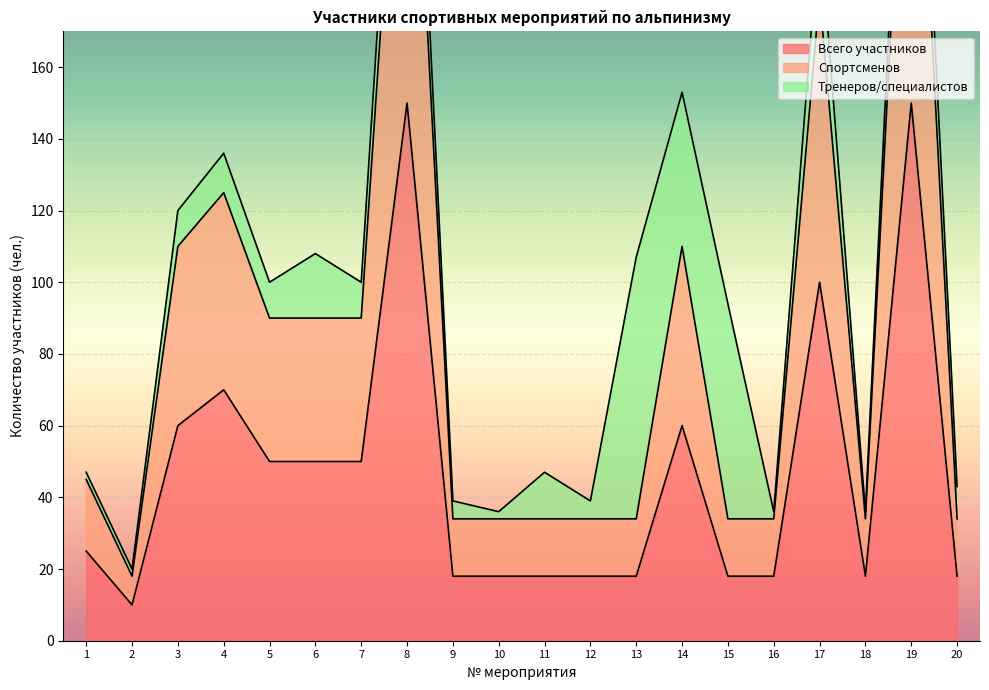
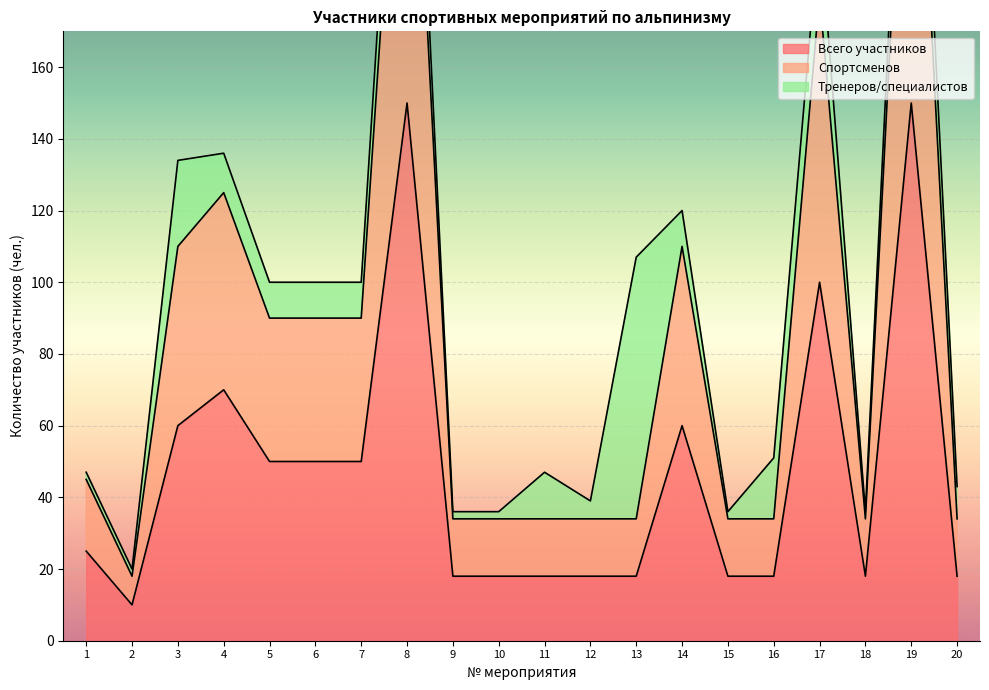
Тренеров/специалистов, 3: 10 -> 24
Тренеров/специалистов, 6: 18 -> 10
Тренеров/специалистов, 9: 5 -> 2
Тренеров/специалистов, 14: 43 -> 10
Тренеров/специалистов, 15: 60 -> 2
Тренеров/специалистов, 16: 2 -> 17
